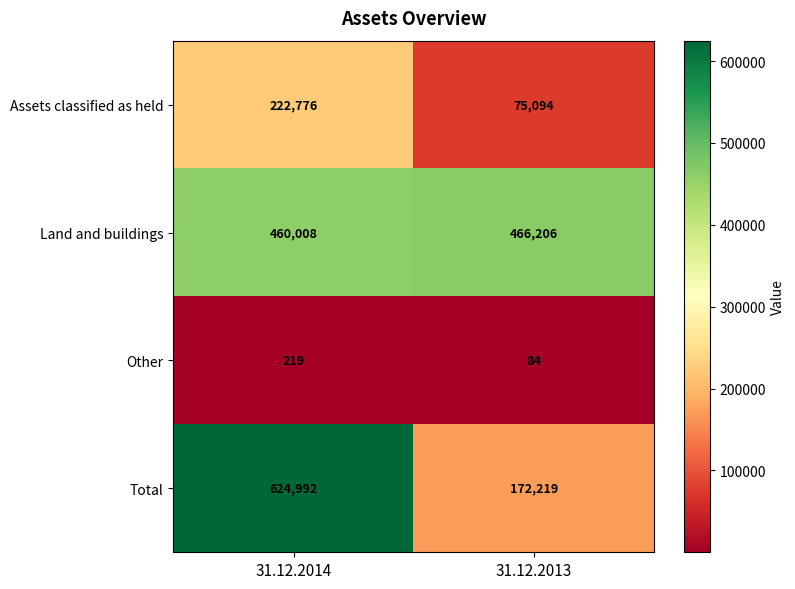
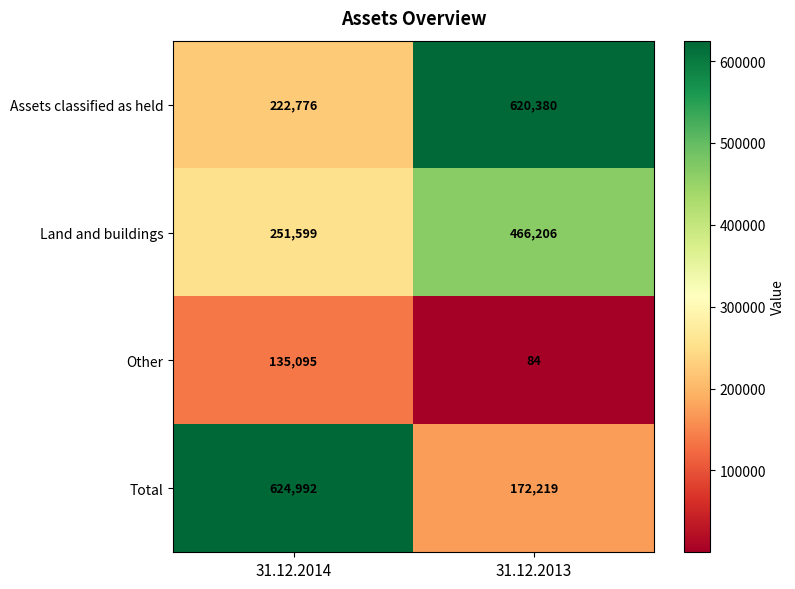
Assets classified as held, 31.12.2013: 75,094 -> 620,380
Land and buildings, 31.12.2014: 460,008 -> 251,599
Other, 31.12.2014: 219 -> 135,095
